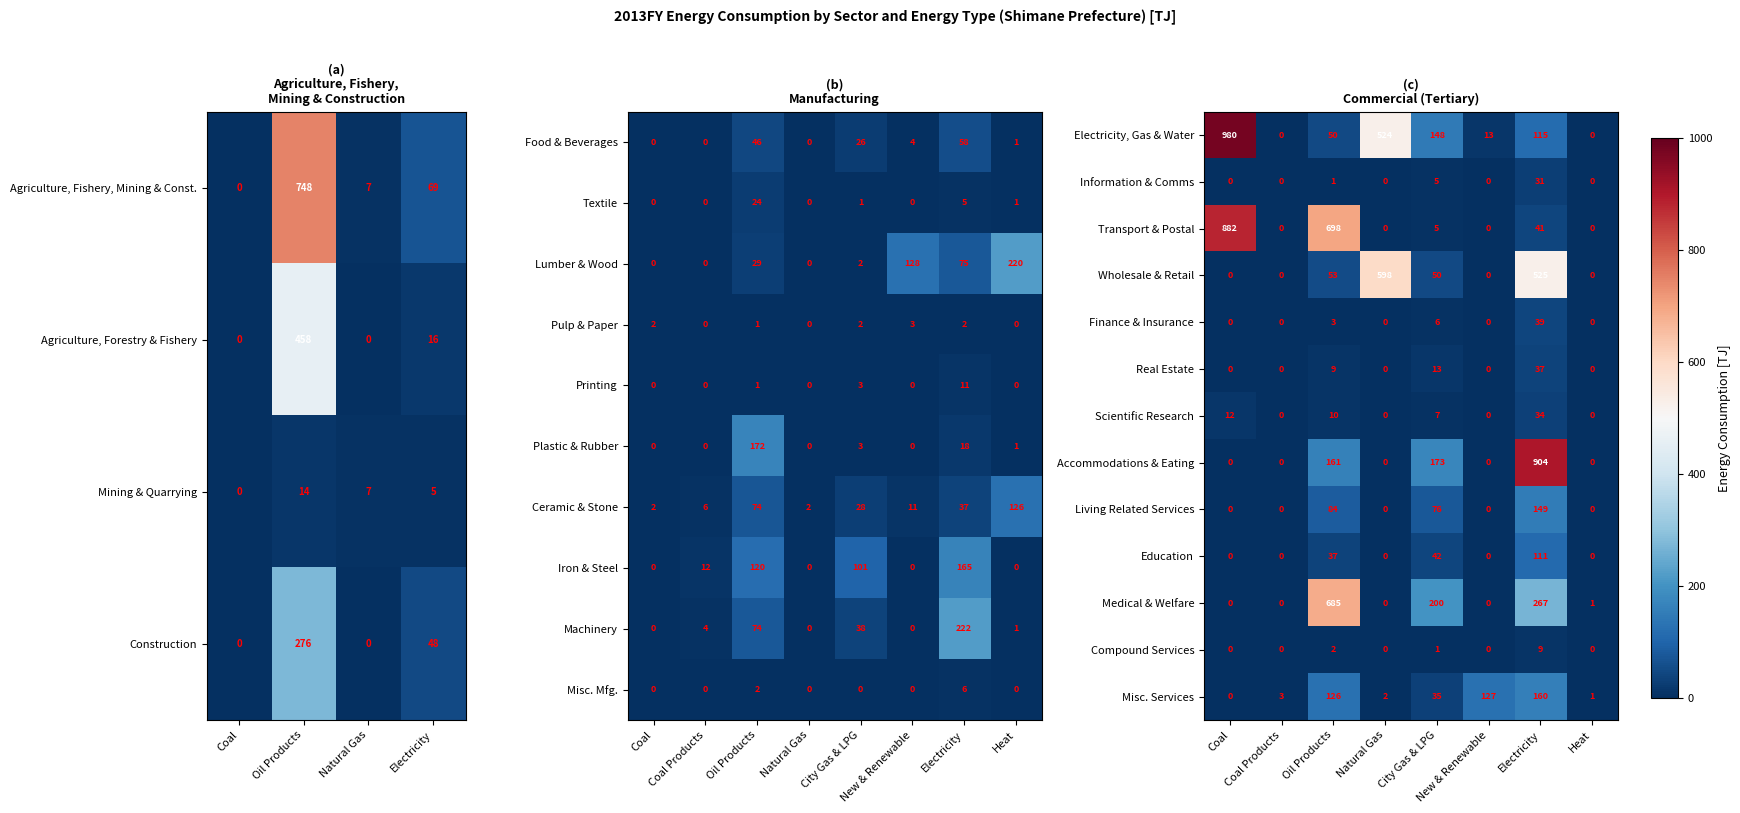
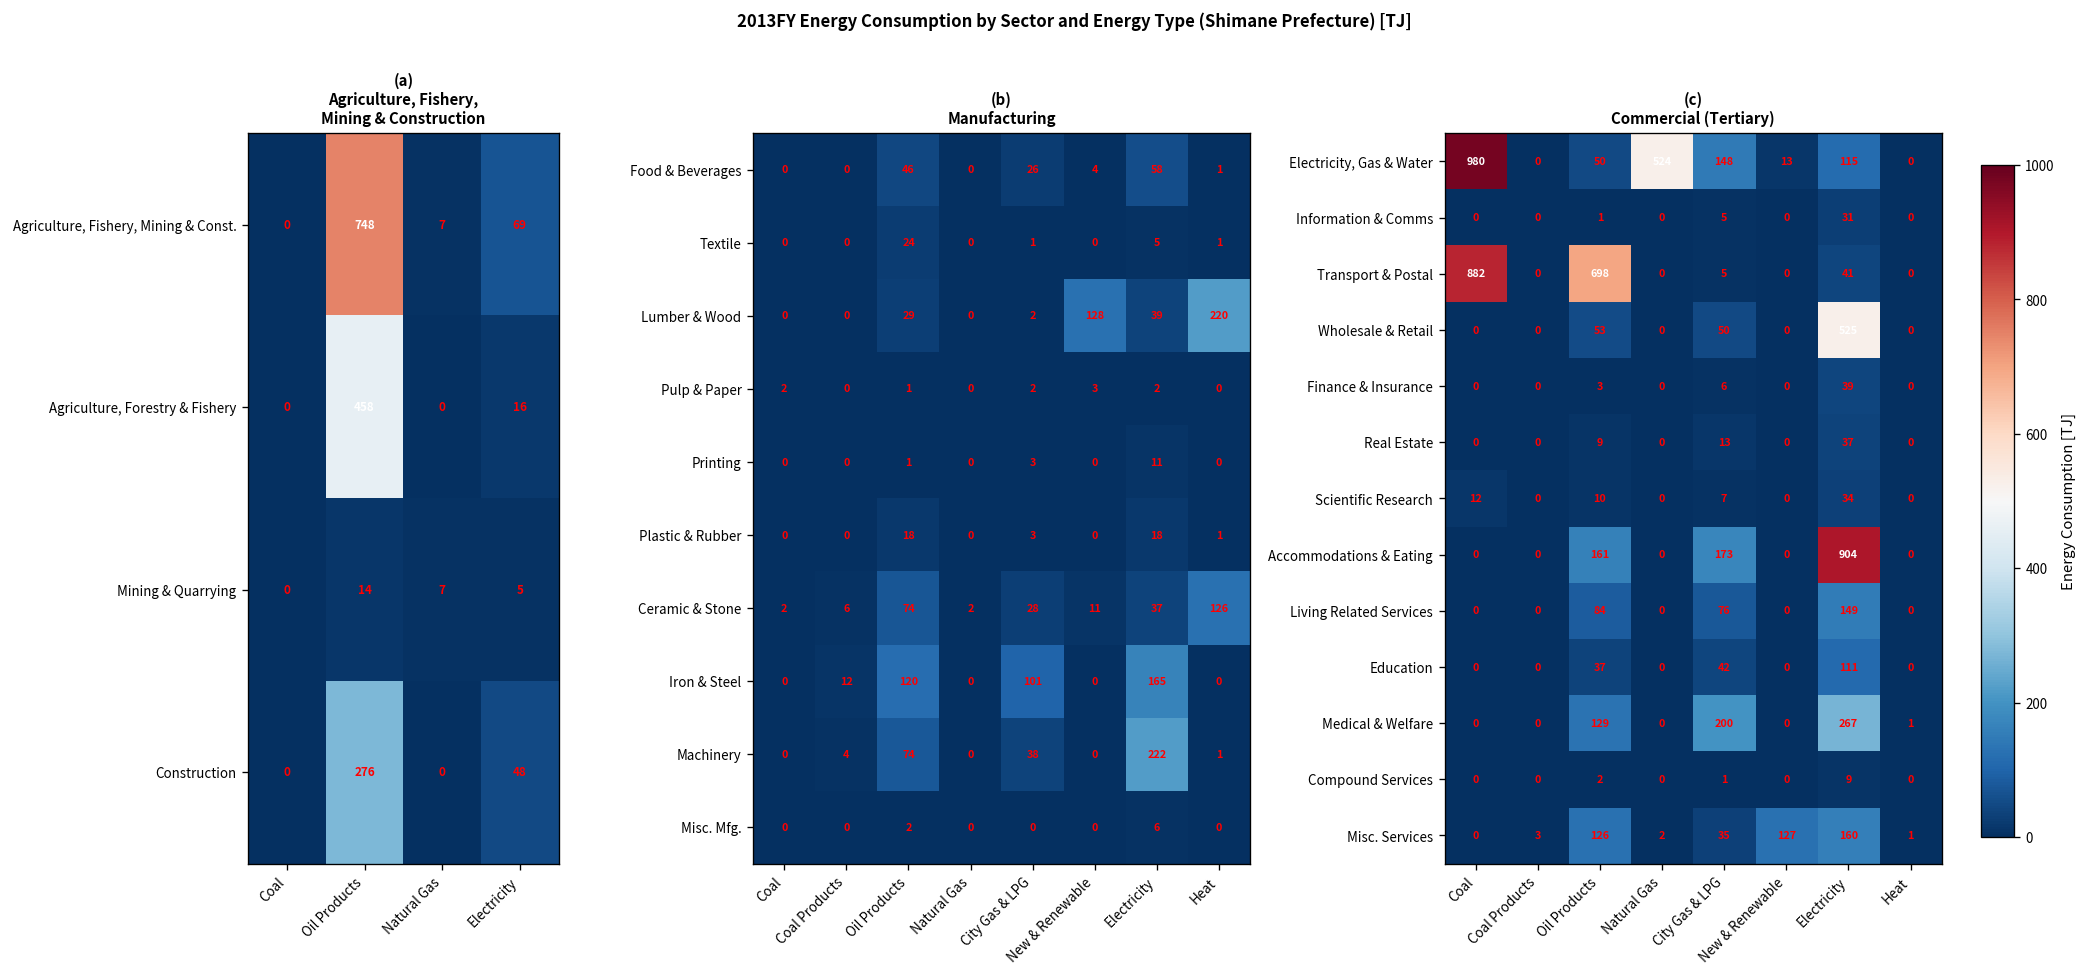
(b) Manufacturing, Lumber & Wood, Electricity: 75 -> 39
(b) Manufacturing, Plastic & Rubber, Oil Products: 172 -> 18
(c) Commercial (Tertiary), Wholesale & Retail, Natural Gas: 598 -> 0
(c) Commercial (Tertiary), Medical & Welfare, Oil Products: 685 -> 129
